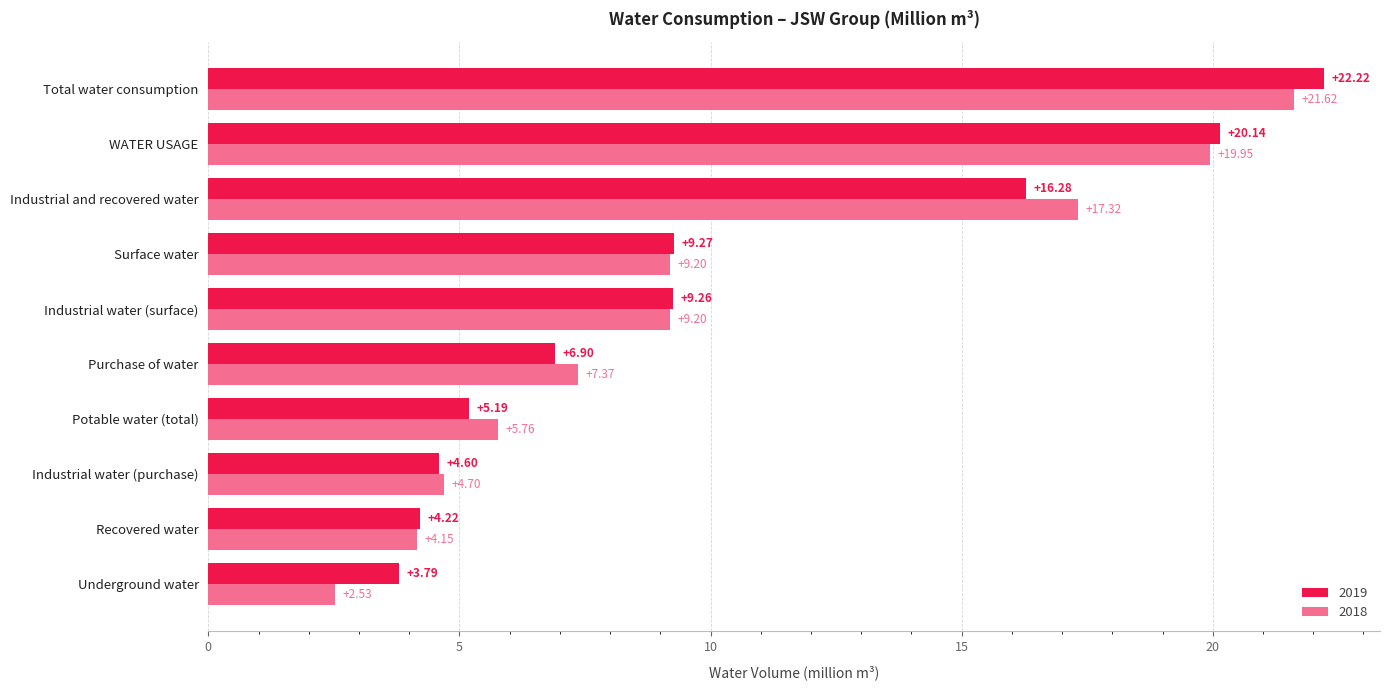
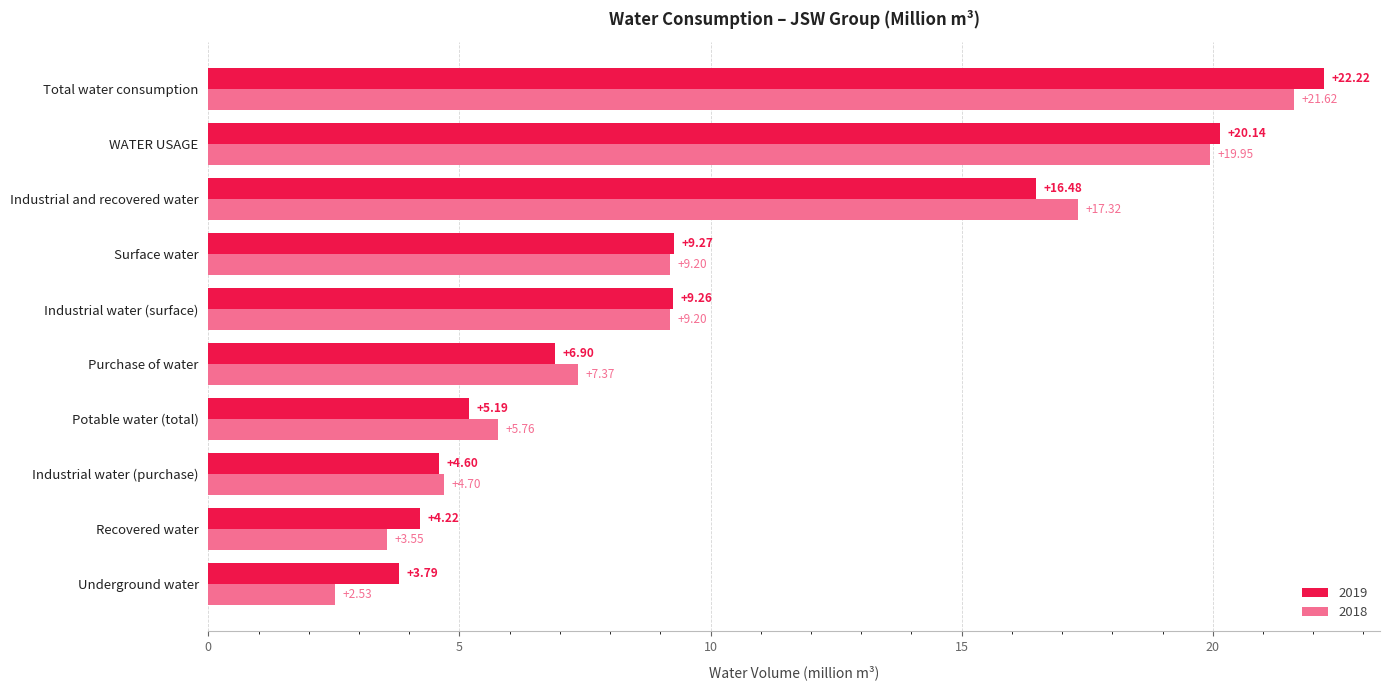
2019, Industrial and recovered water: +16.28 -> +16.48
2018, Recovered water: +4.15 -> +3.55
